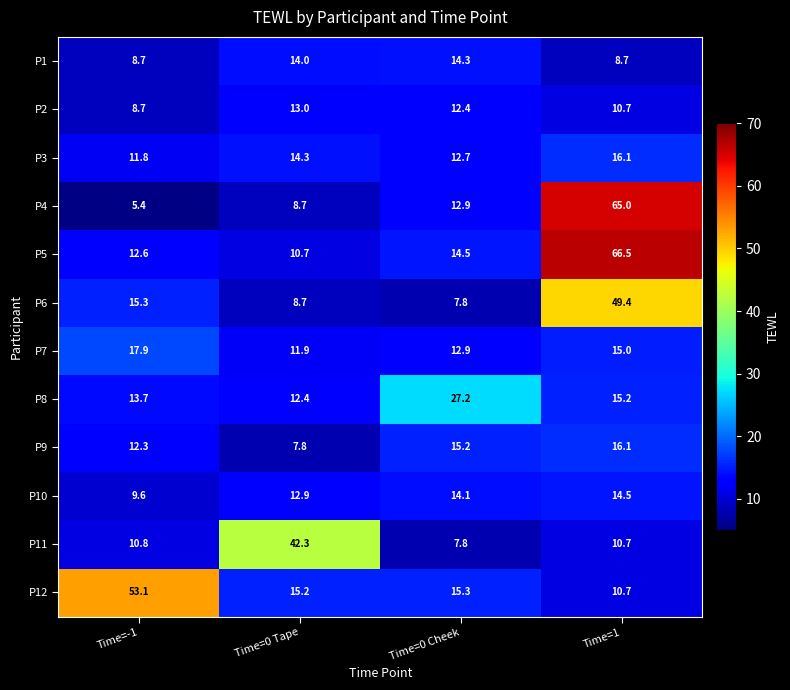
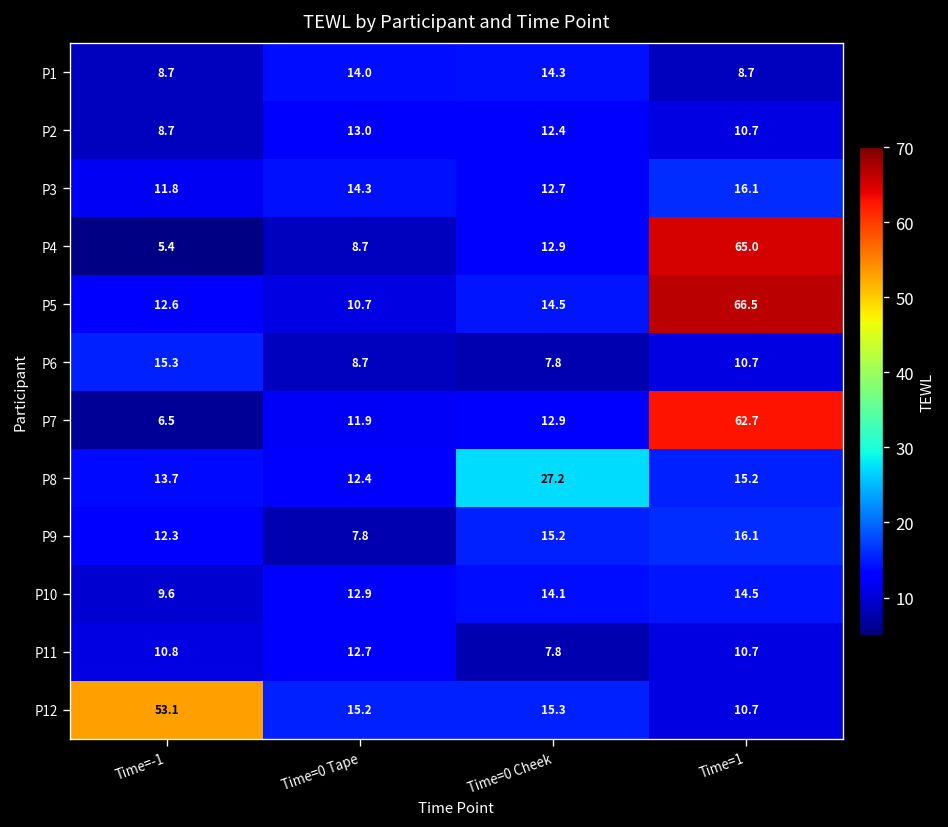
P6, Time=1: 49.4 -> 10.7
P7, Time=-1: 17.9 -> 6.5
P7, Time=1: 15.0 -> 62.7
P11, Time=0 Tape: 42.3 -> 12.7
